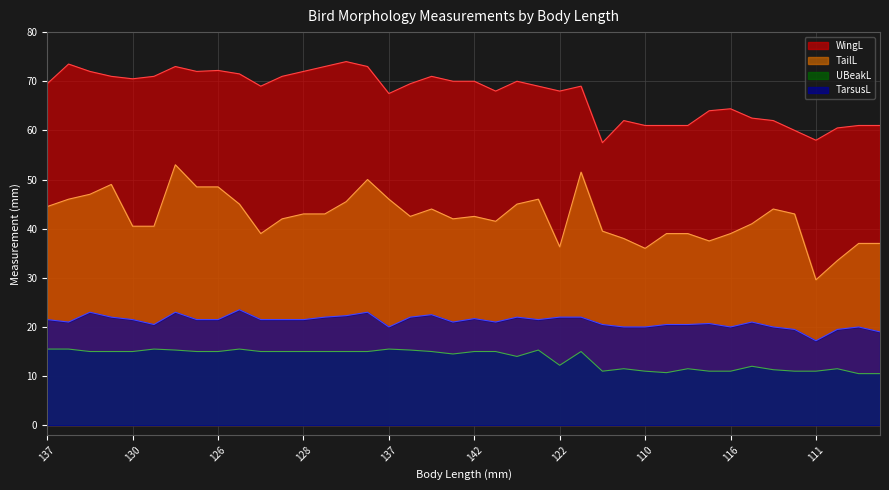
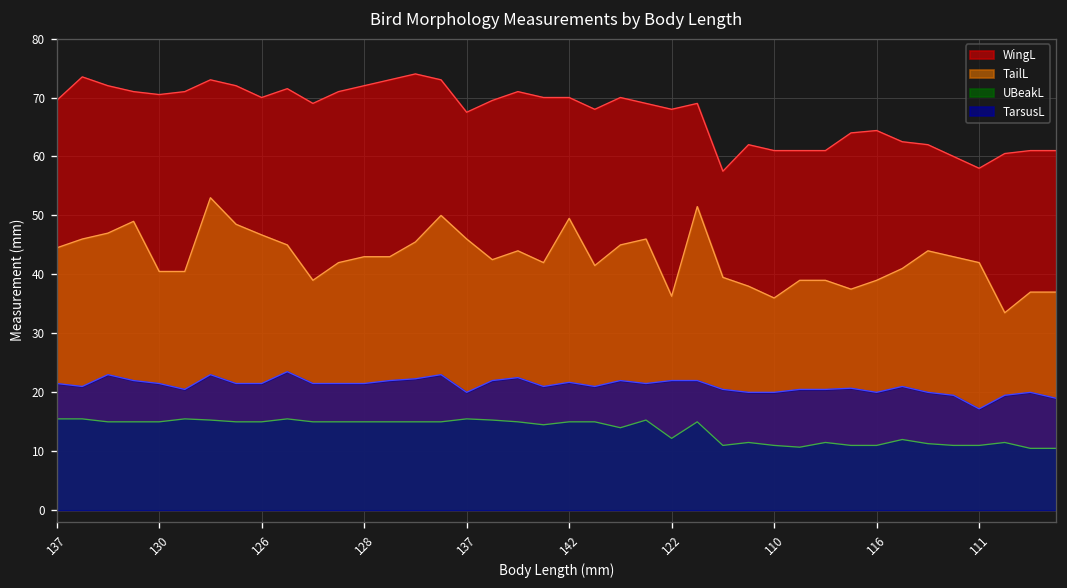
WingL, 126: 72 -> 70
TailL, 126: 49 -> 47
TailL, 142: 43 -> 50
TailL, 111: 30 -> 42
